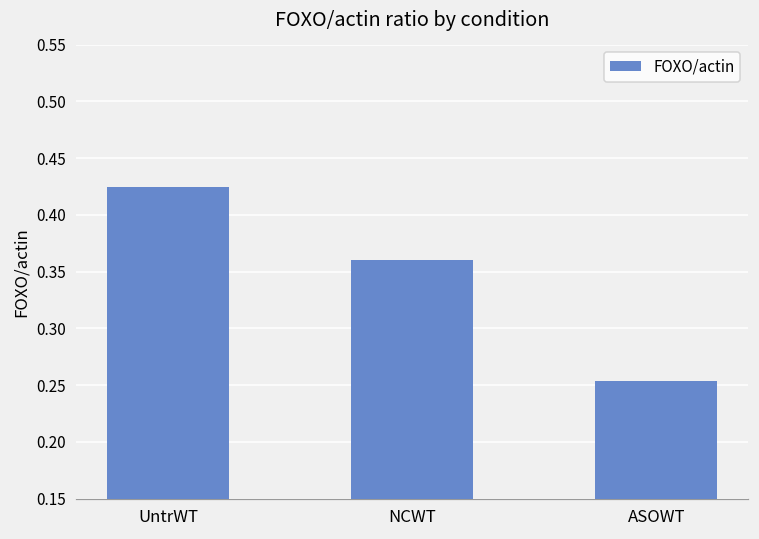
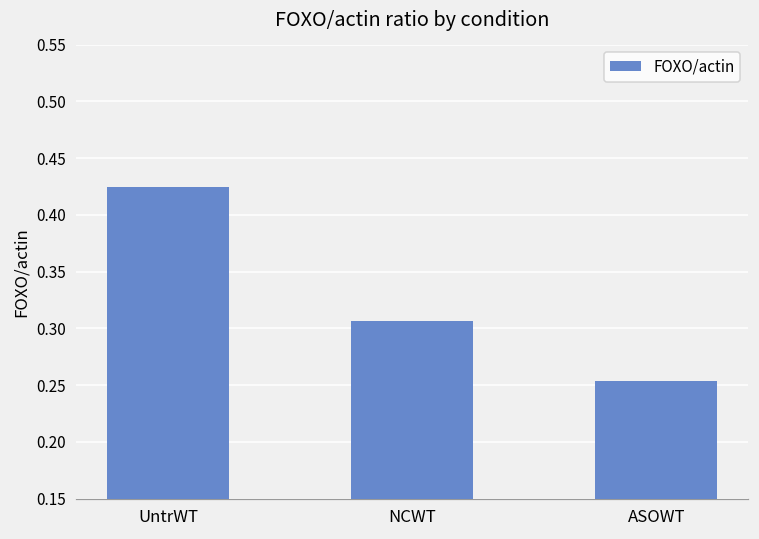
NCWT: 0.360 -> 0.307
